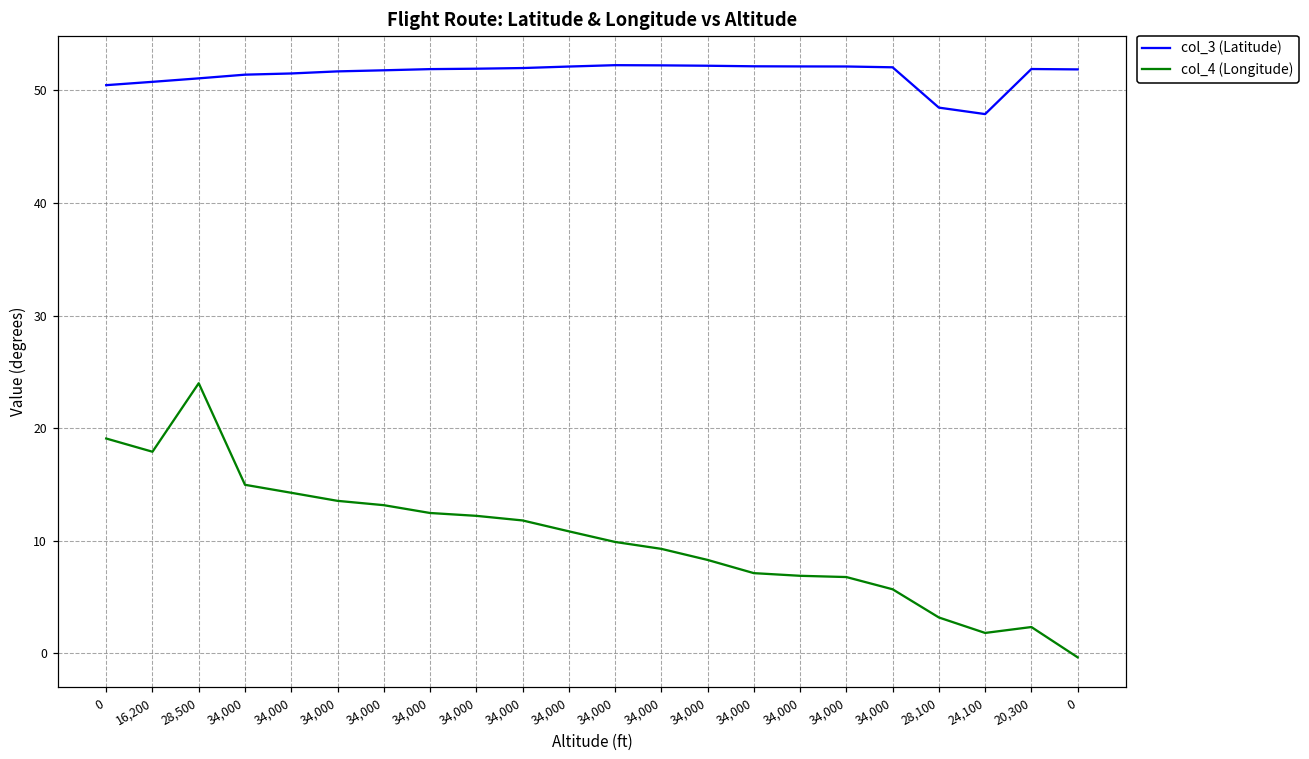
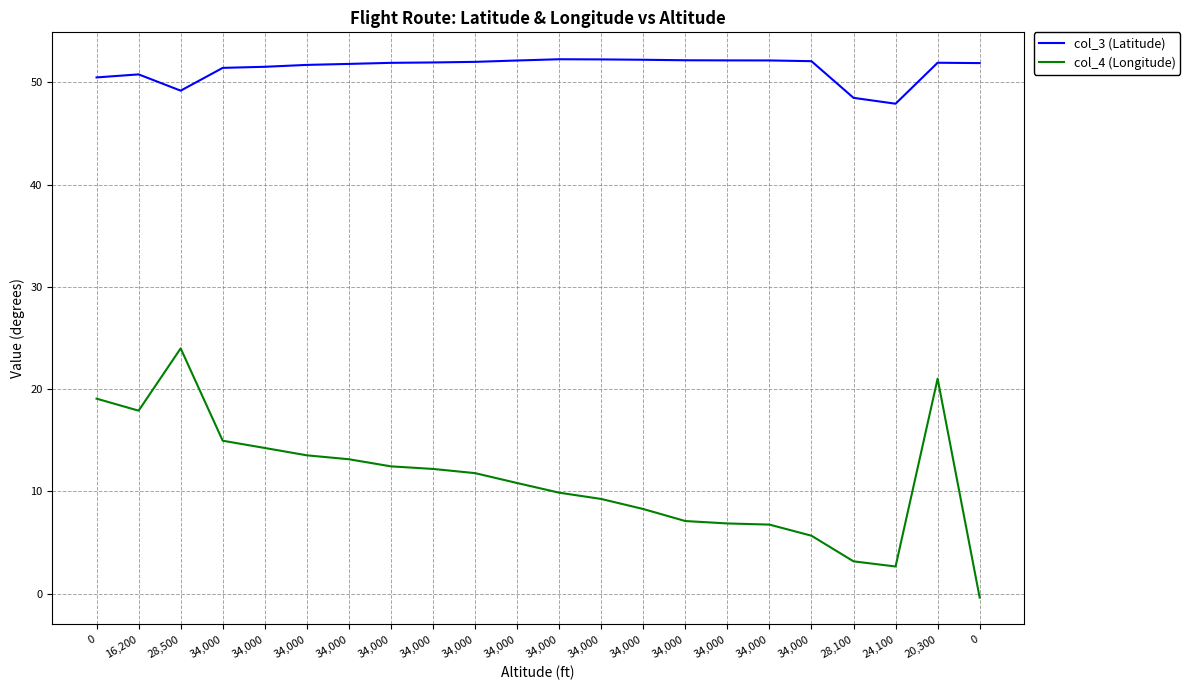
col_3 (Latitude), 28,500: 51.1 -> 49.2
col_4 (Longitude), 24,100: 1.8 -> 2.7
col_4 (Longitude), 20,300: 2.3 -> 21.0
